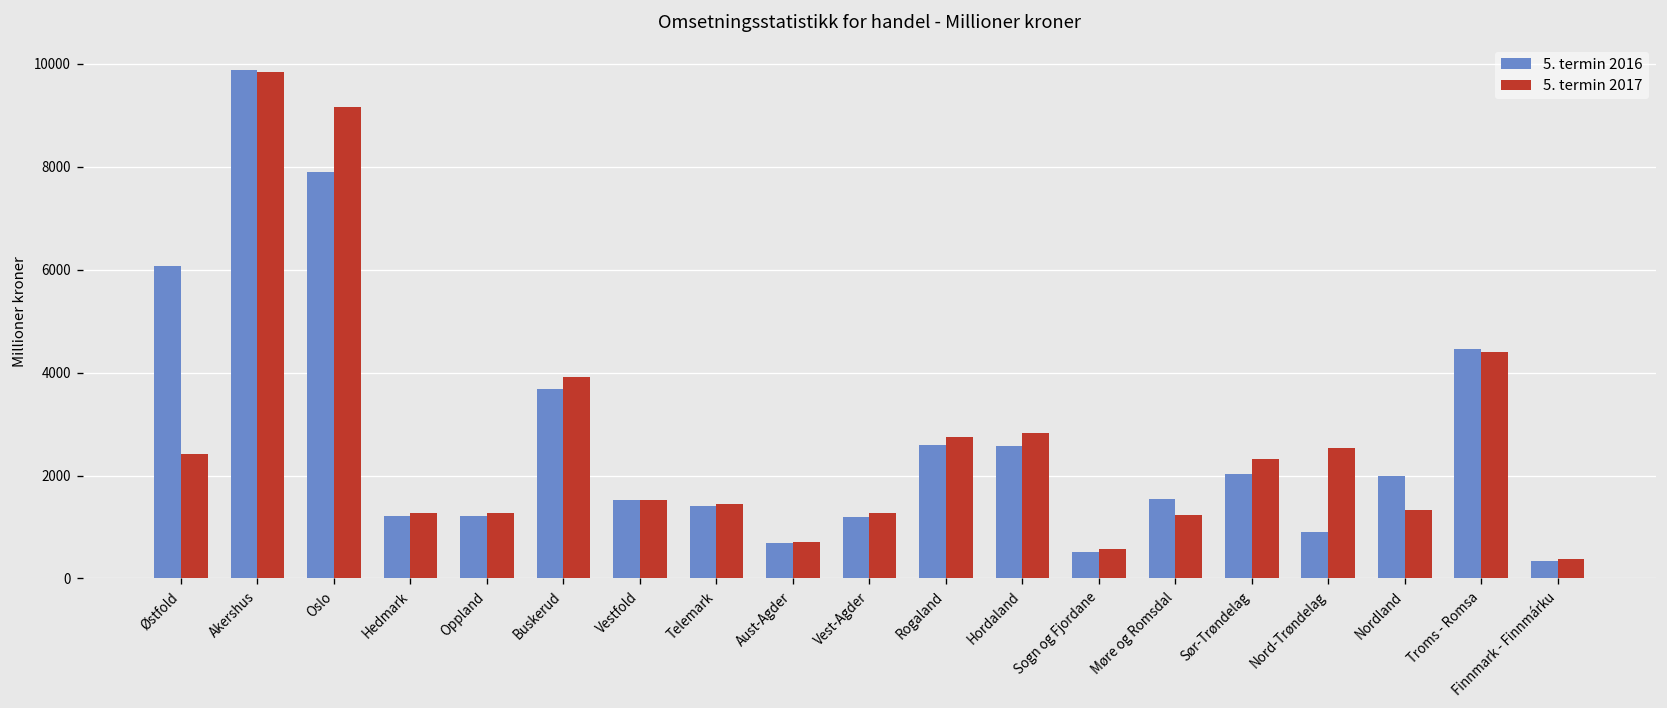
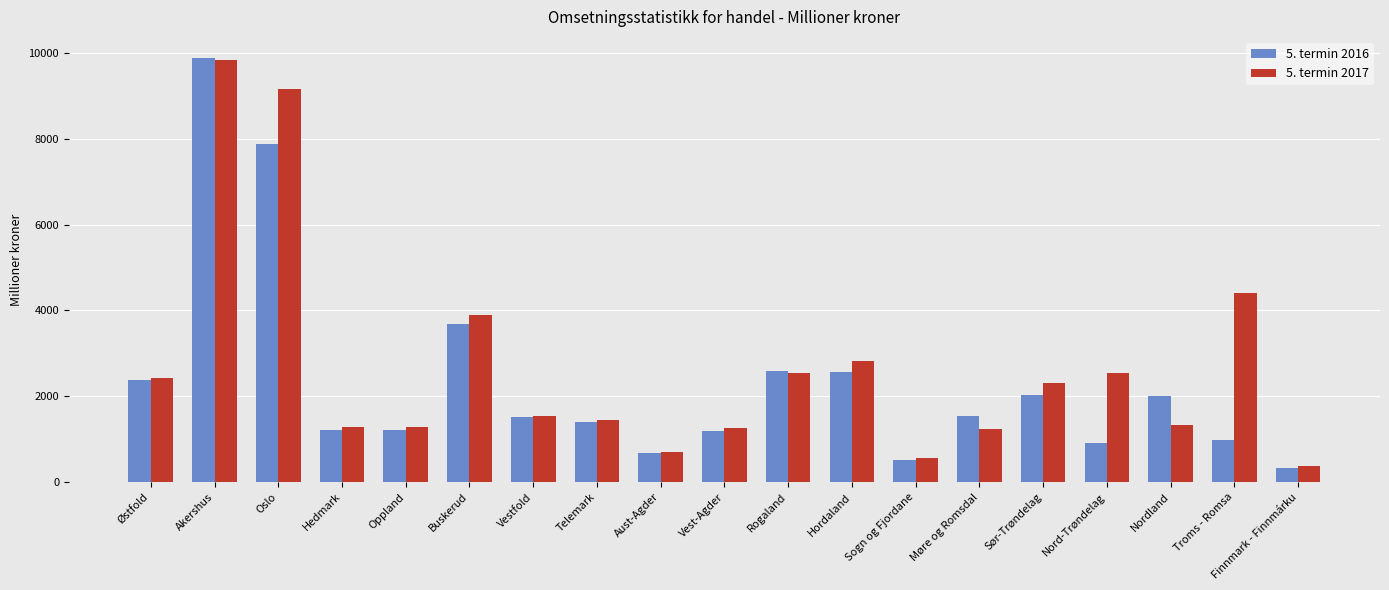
5. termin 2016, Østfold: 6100 -> 2400
5. termin 2017, Rogaland: 2700 -> 2500
5. termin 2016, Troms - Romsa: 4500 -> 1000
